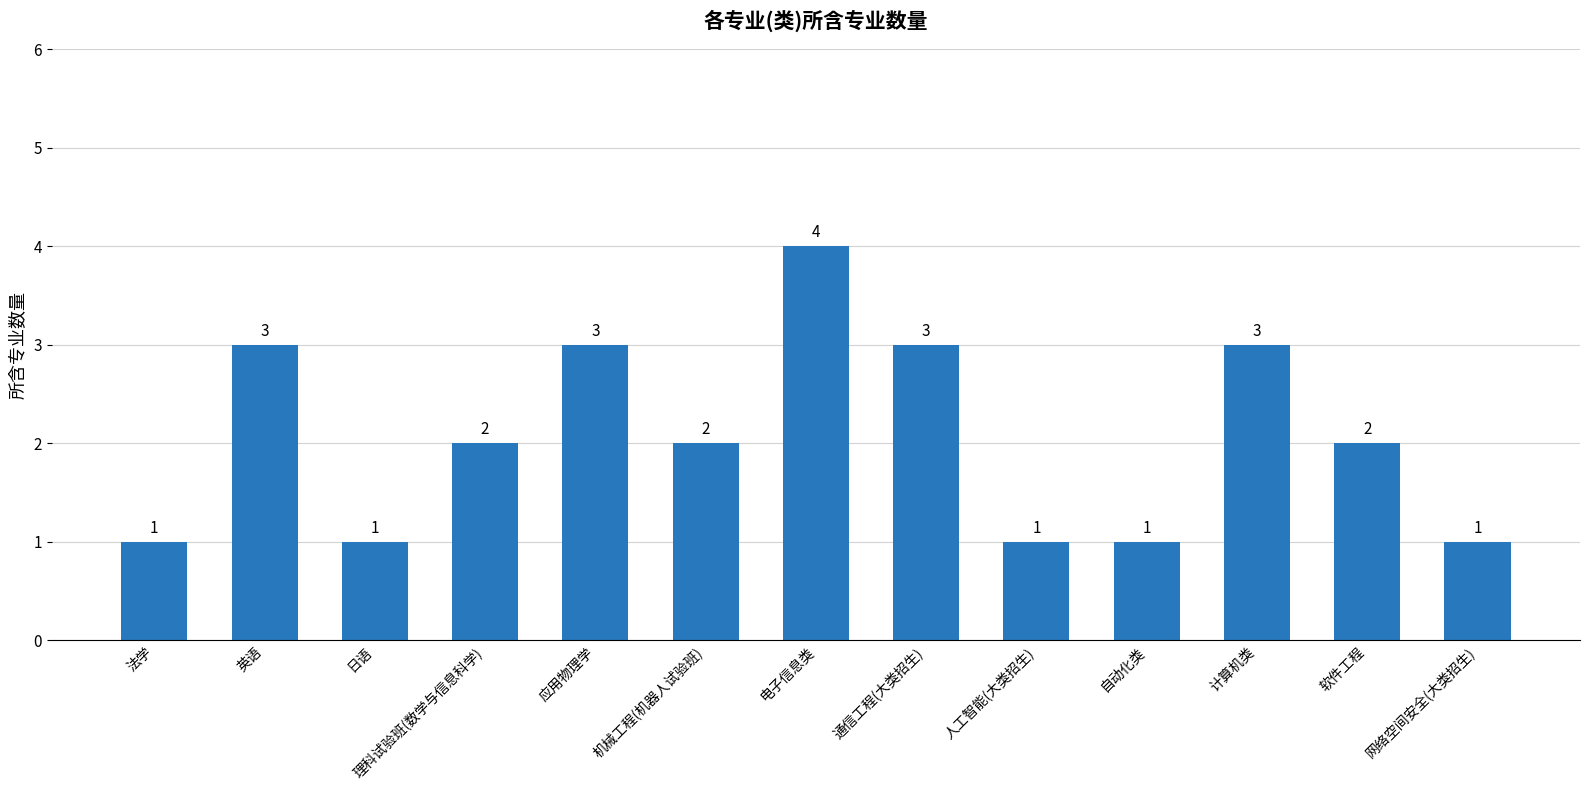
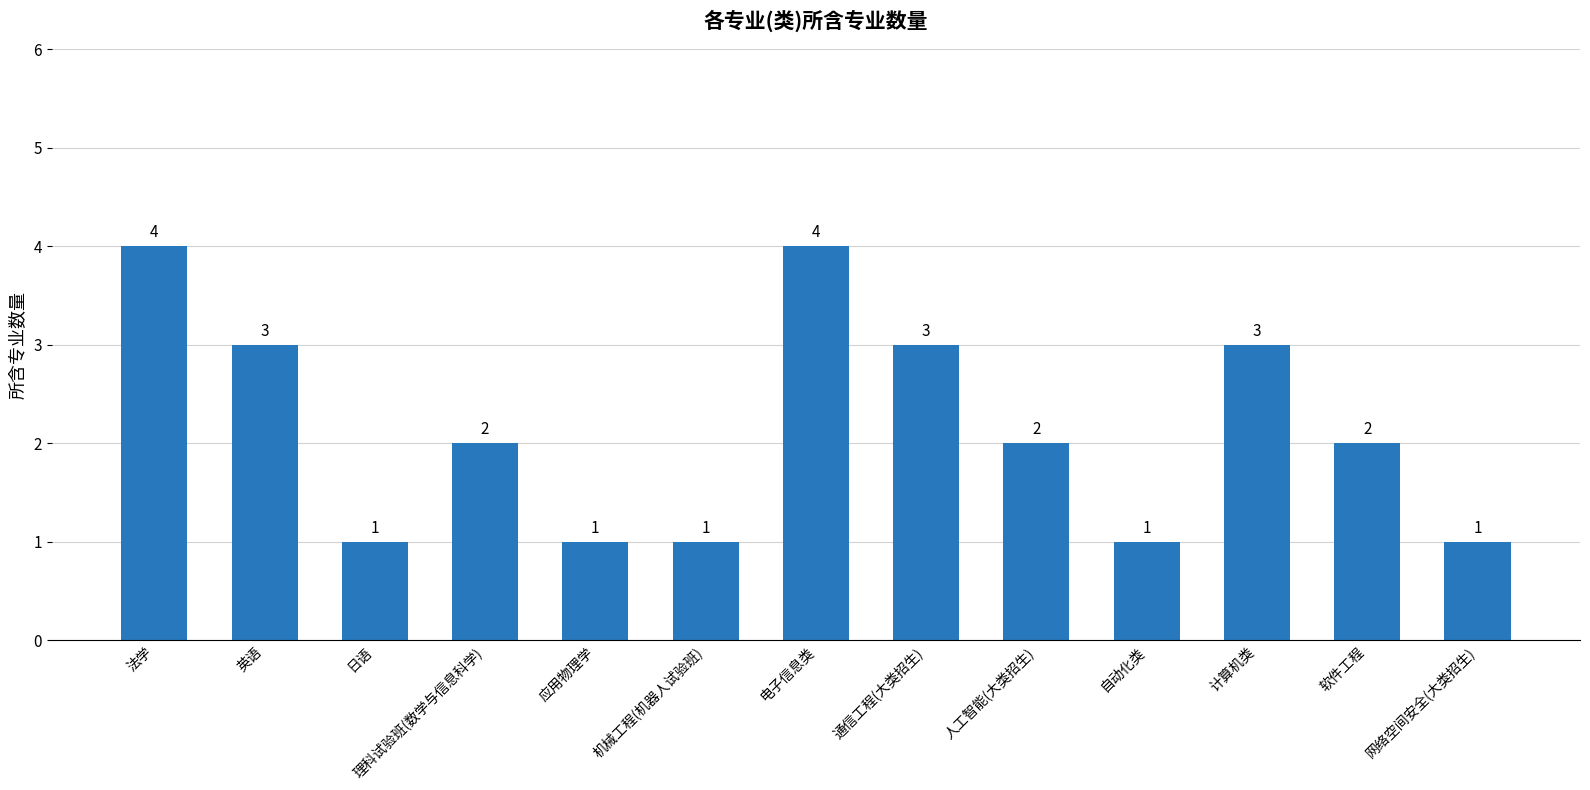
法学: 1 -> 4
应用物理学: 3 -> 1
机械工程(机器人试验班): 2 -> 1
人工智能(大类招生): 1 -> 2
